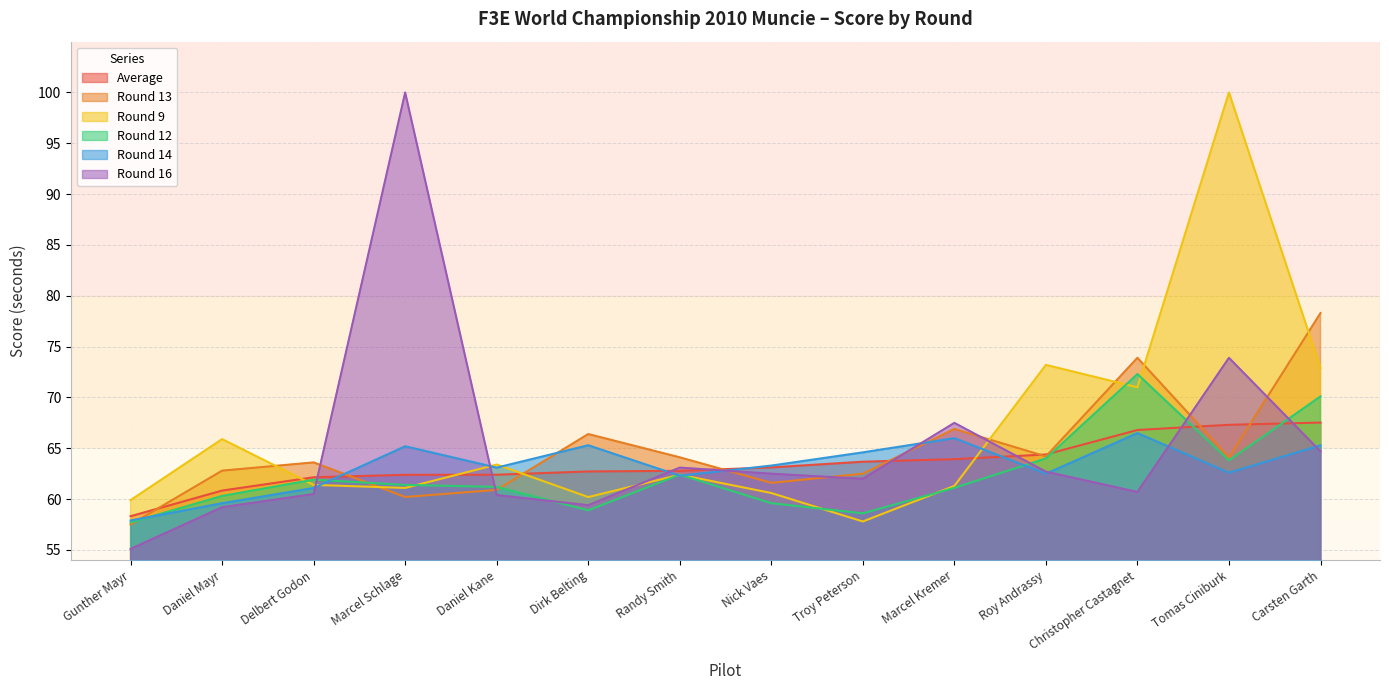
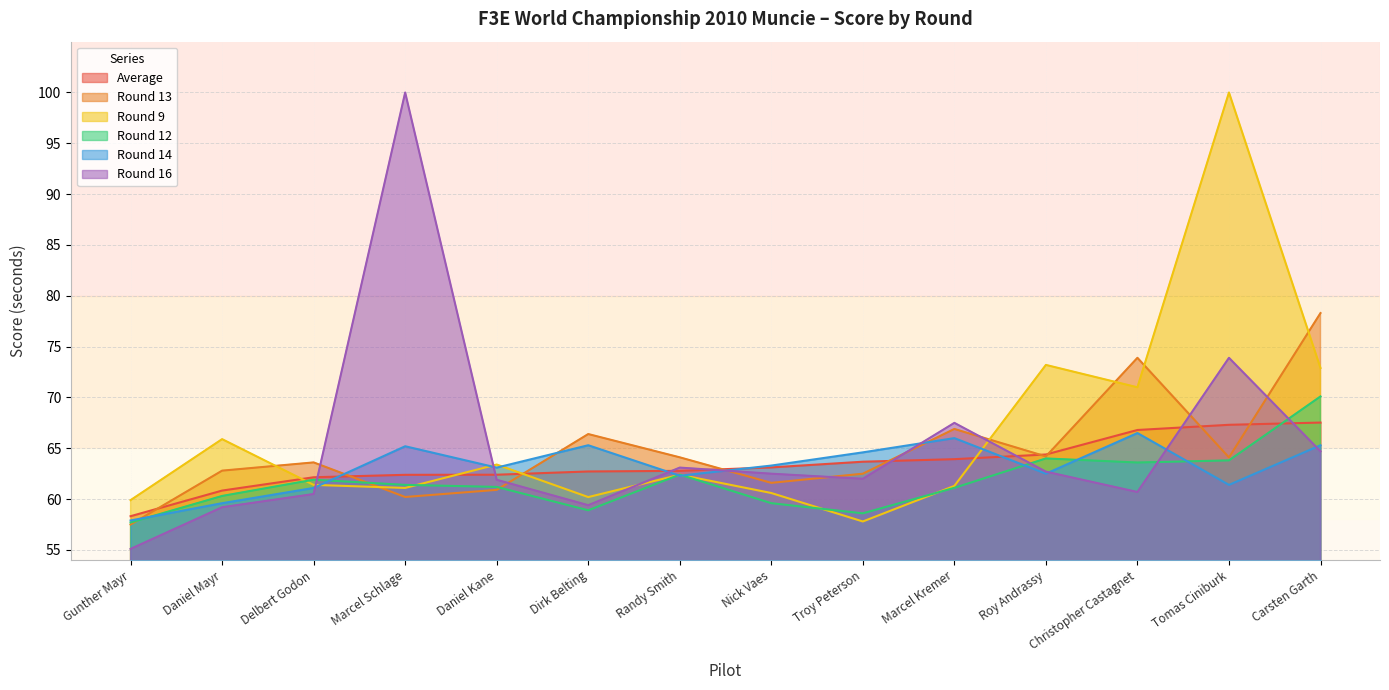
Round 16, Daniel Kane: 60.4 -> 61.9
Round 12, Christopher Castagnet: 72.3 -> 63.6
Round 14, Tomas Ciniburk: 62.6 -> 61.4
